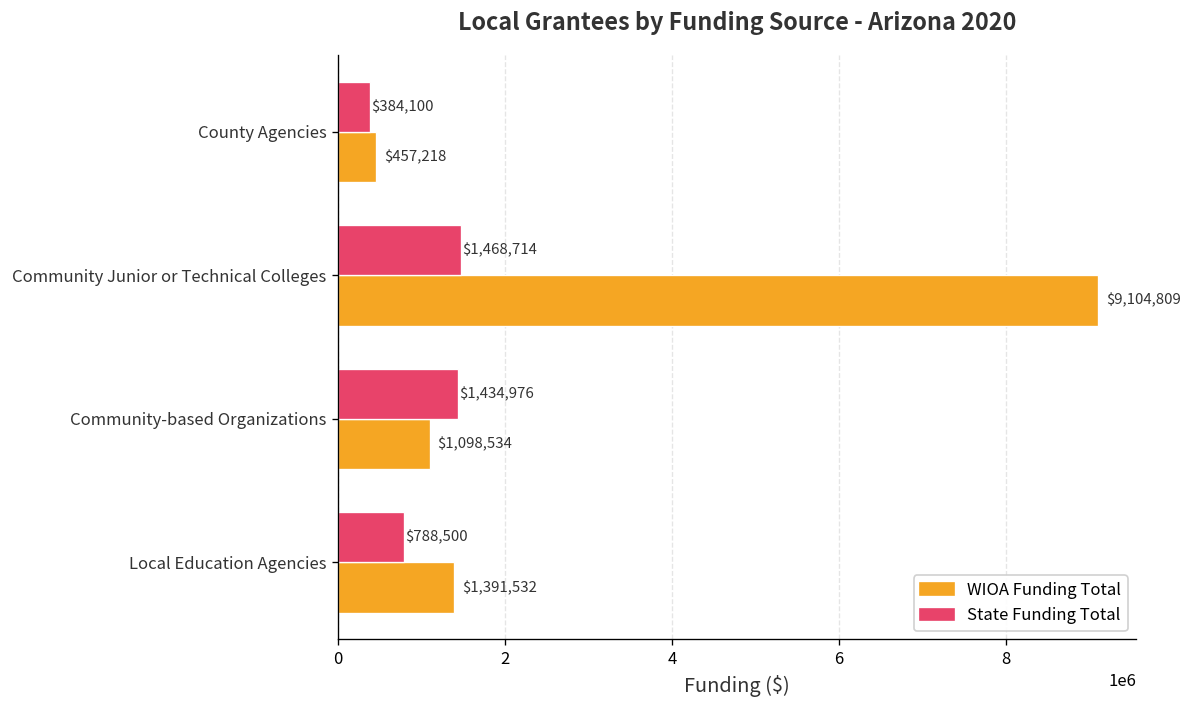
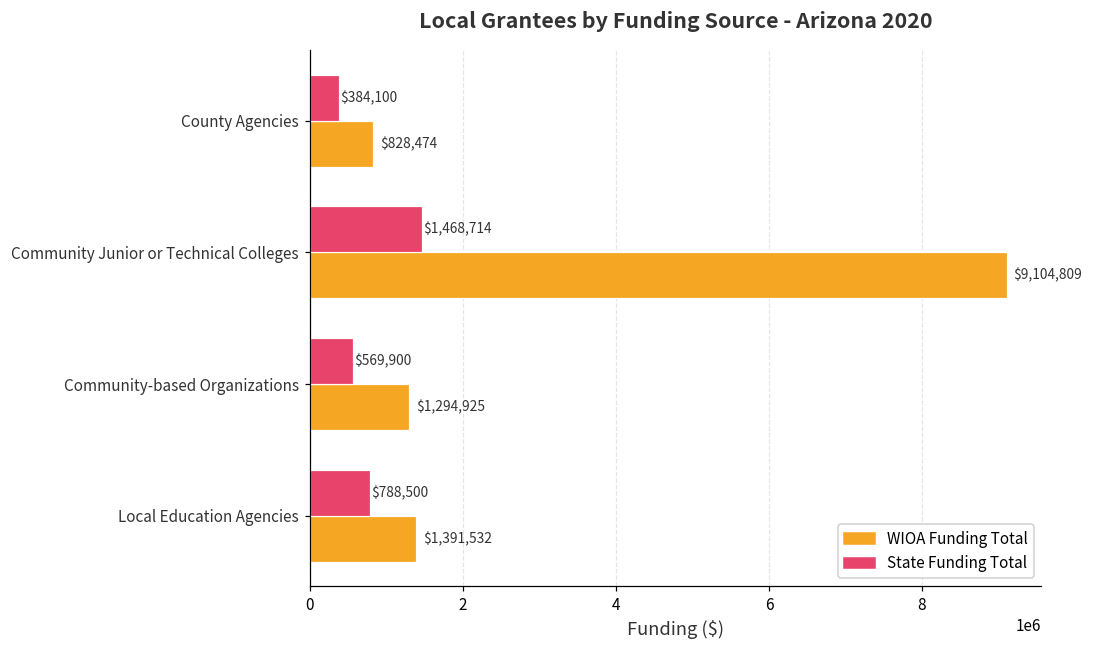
WIOA Funding Total, County Agencies: $457,218 -> $828,474
State Funding Total, Community-based Organizations: $1,434,976 -> $569,900
WIOA Funding Total, Community-based Organizations: $1,098,534 -> $1,294,925
